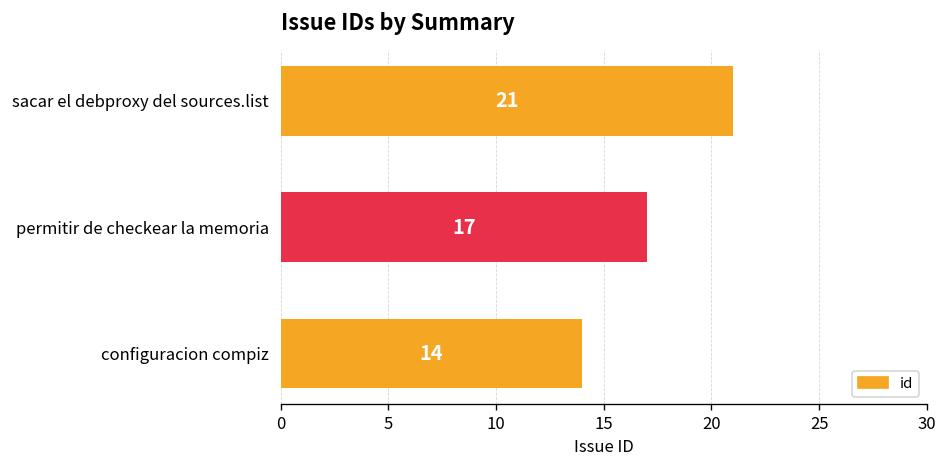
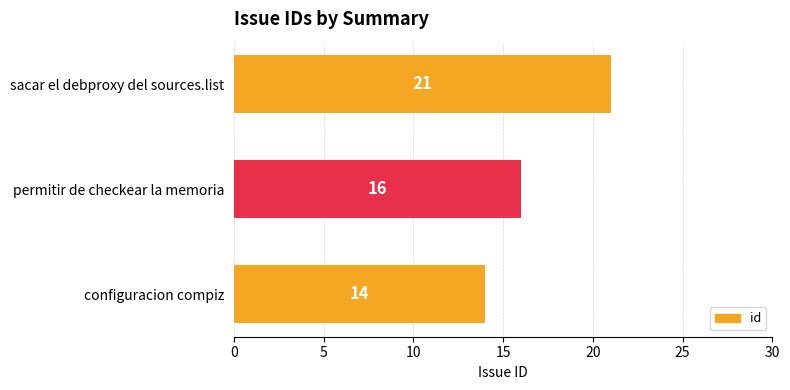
permitir de checkear la memoria: 17 -> 16
